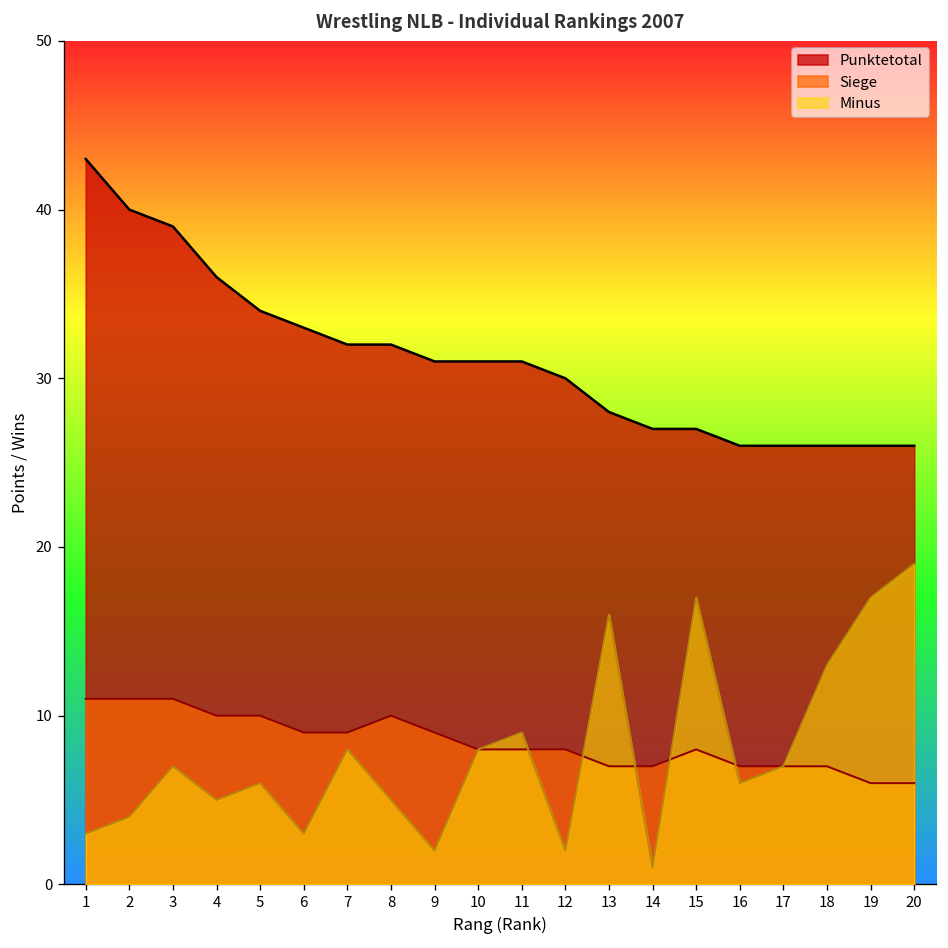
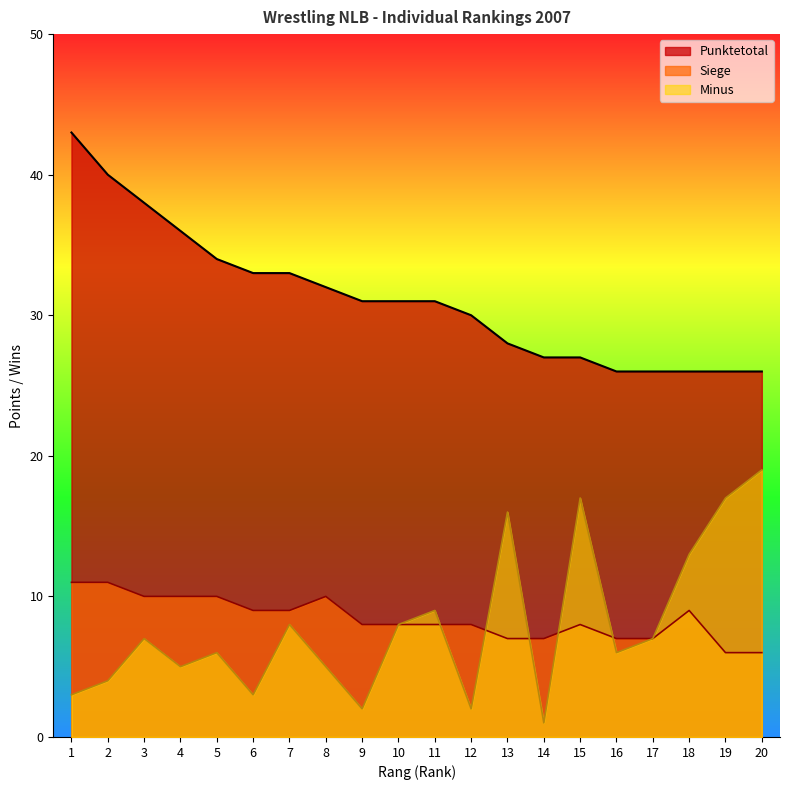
Punktetotal, 3: 39 -> 38
Siege, 3: 11 -> 10
Punktetotal, 7: 32 -> 33
Siege, 9: 9 -> 8
Siege, 18: 7 -> 9
